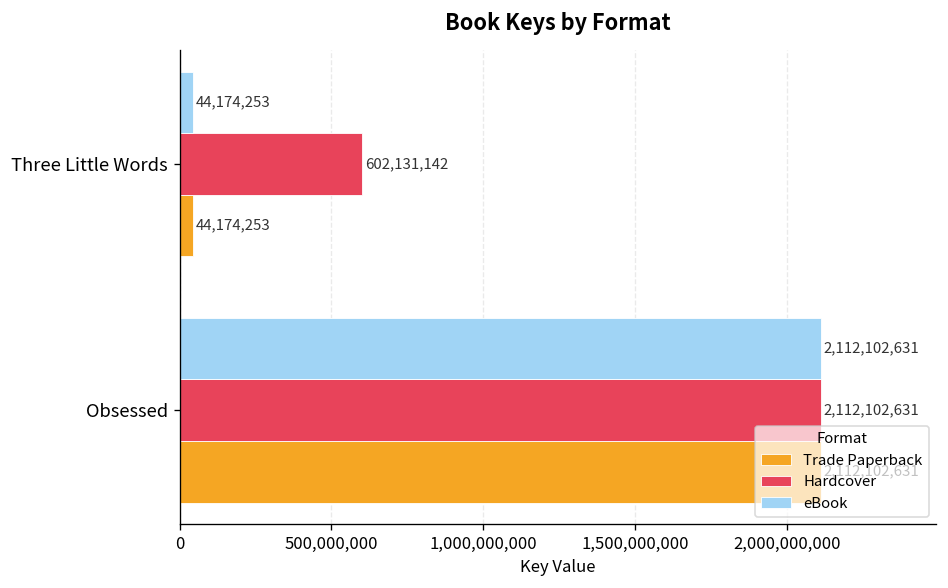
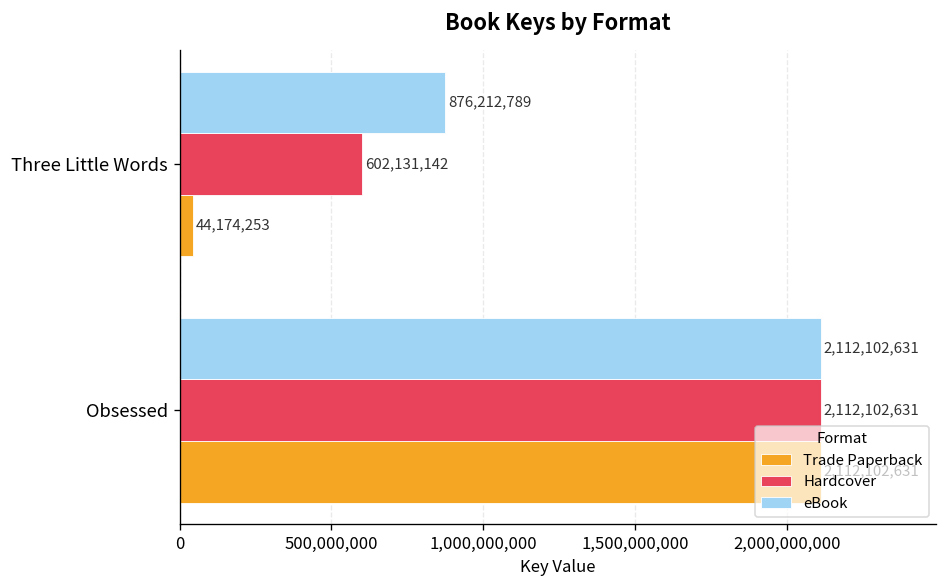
eBook, Three Little Words: 44,174,253 -> 876,212,789
